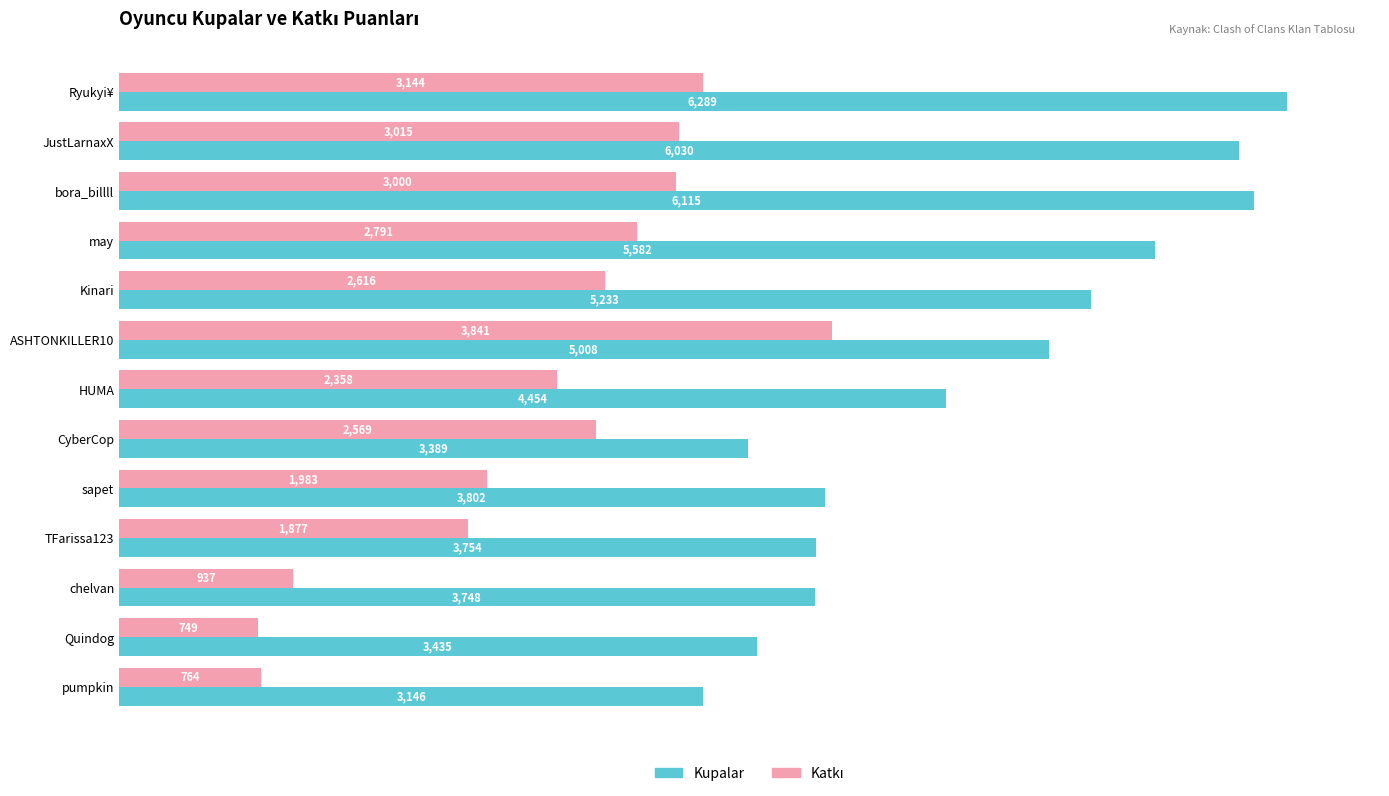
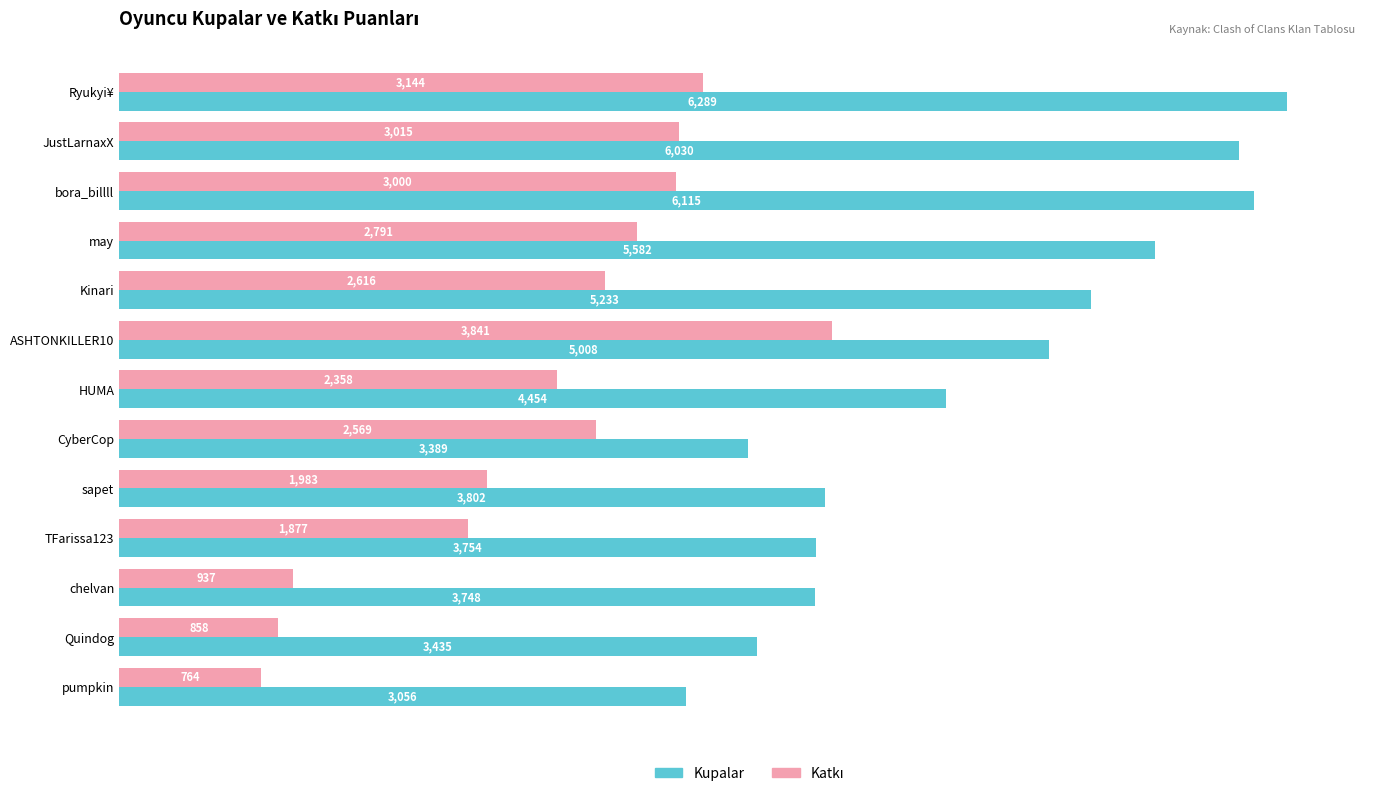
Katkı, Quindog: 749 -> 858
Kupalar, pumpkin: 3,146 -> 3,056
